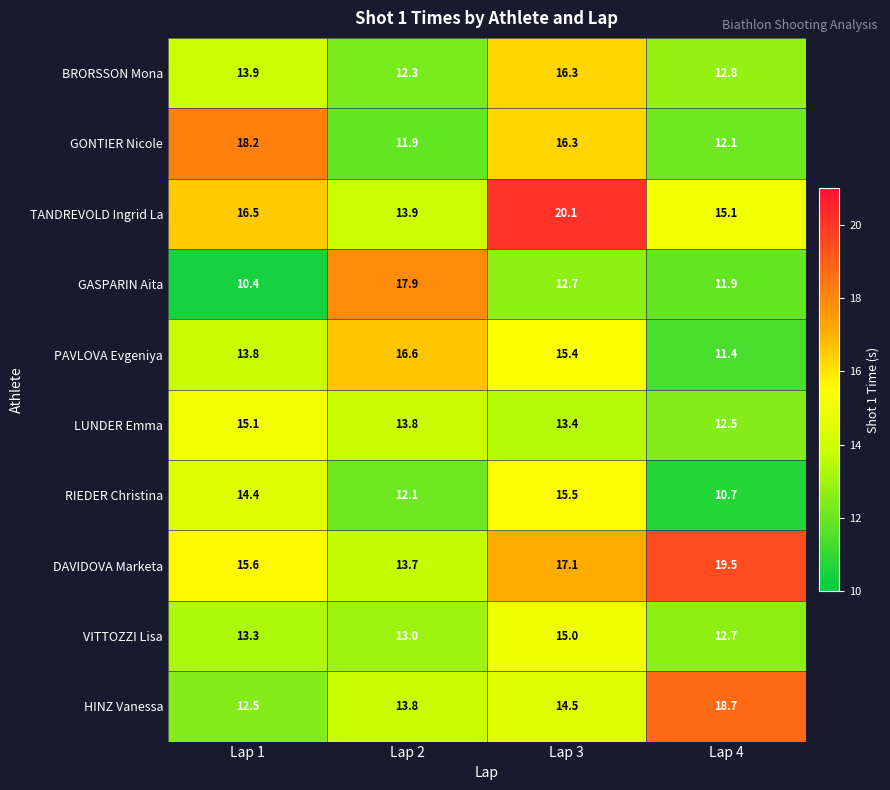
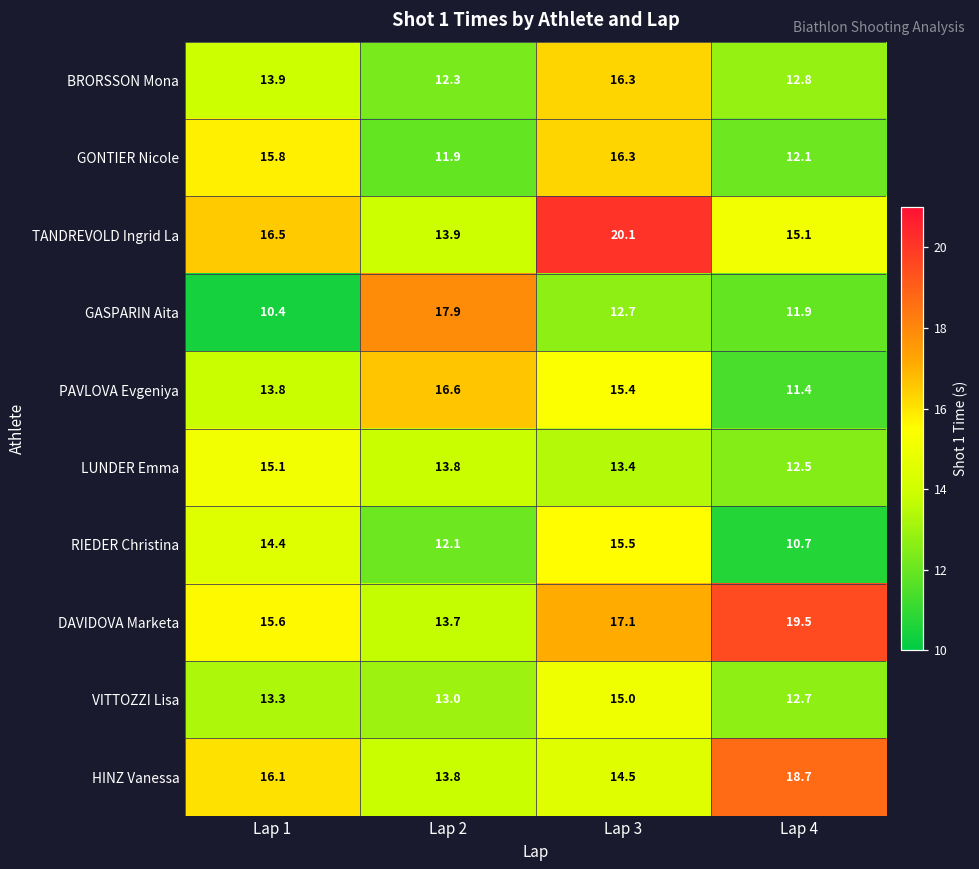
GONTIER Nicole, Lap 1: 18.2 -> 15.8
HINZ Vanessa, Lap 1: 12.5 -> 16.1
